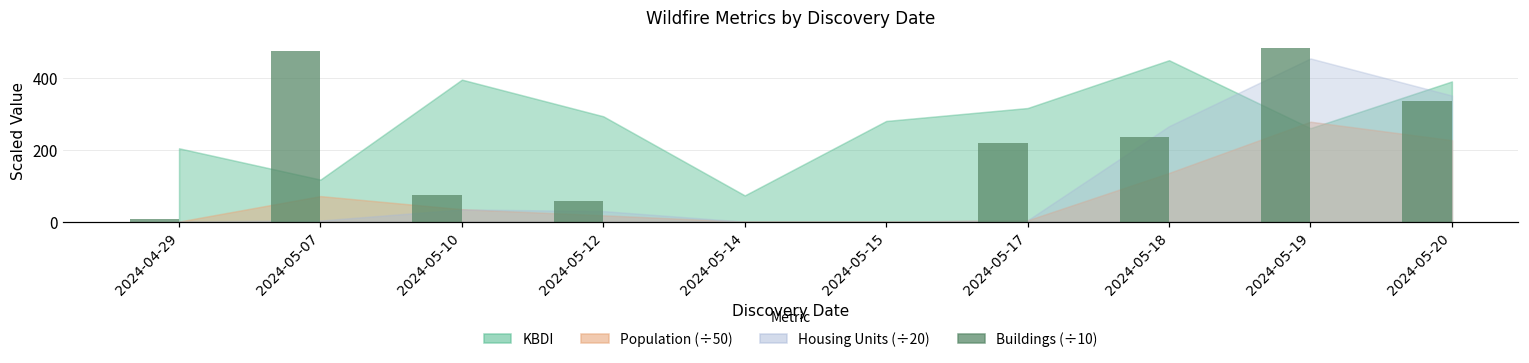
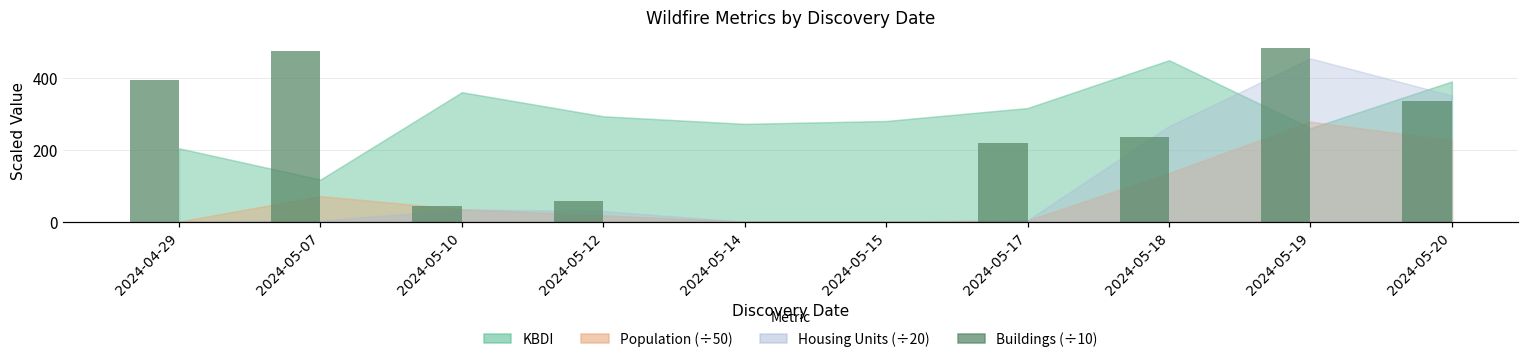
Buildings (÷10), 2024-04-29: 10 -> 390
Buildings (÷10), 2024-05-10: 80 -> 40
KBDI, 2024-05-10: 400 -> 360
KBDI, 2024-05-14: 70 -> 270
